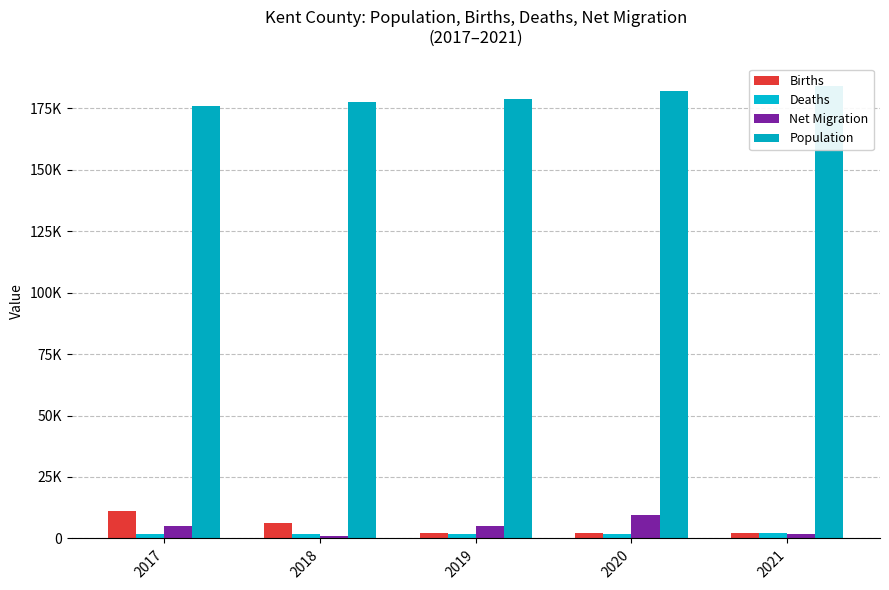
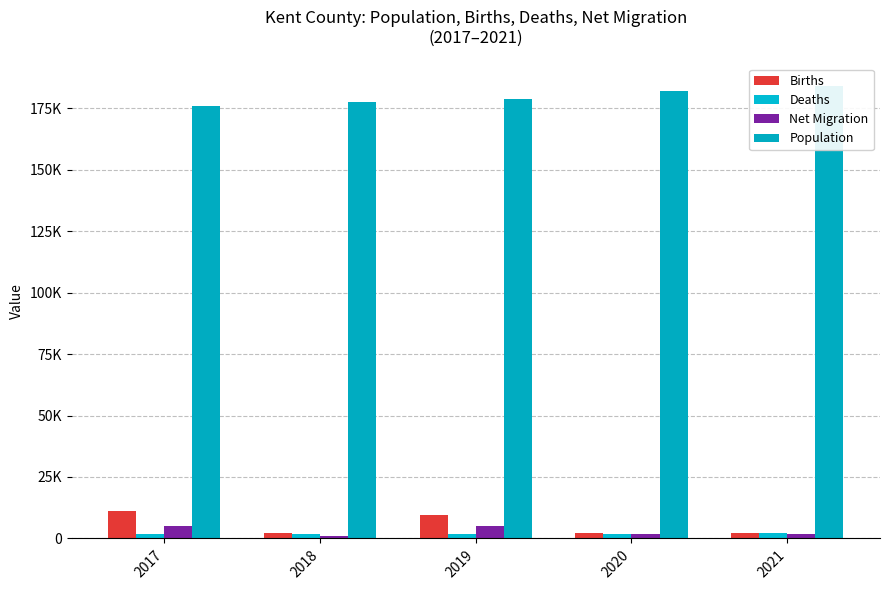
Births, 2018: 6000 -> 2000
Births, 2019: 2000 -> 10000
Net Migration, 2020: 10000 -> 2000
